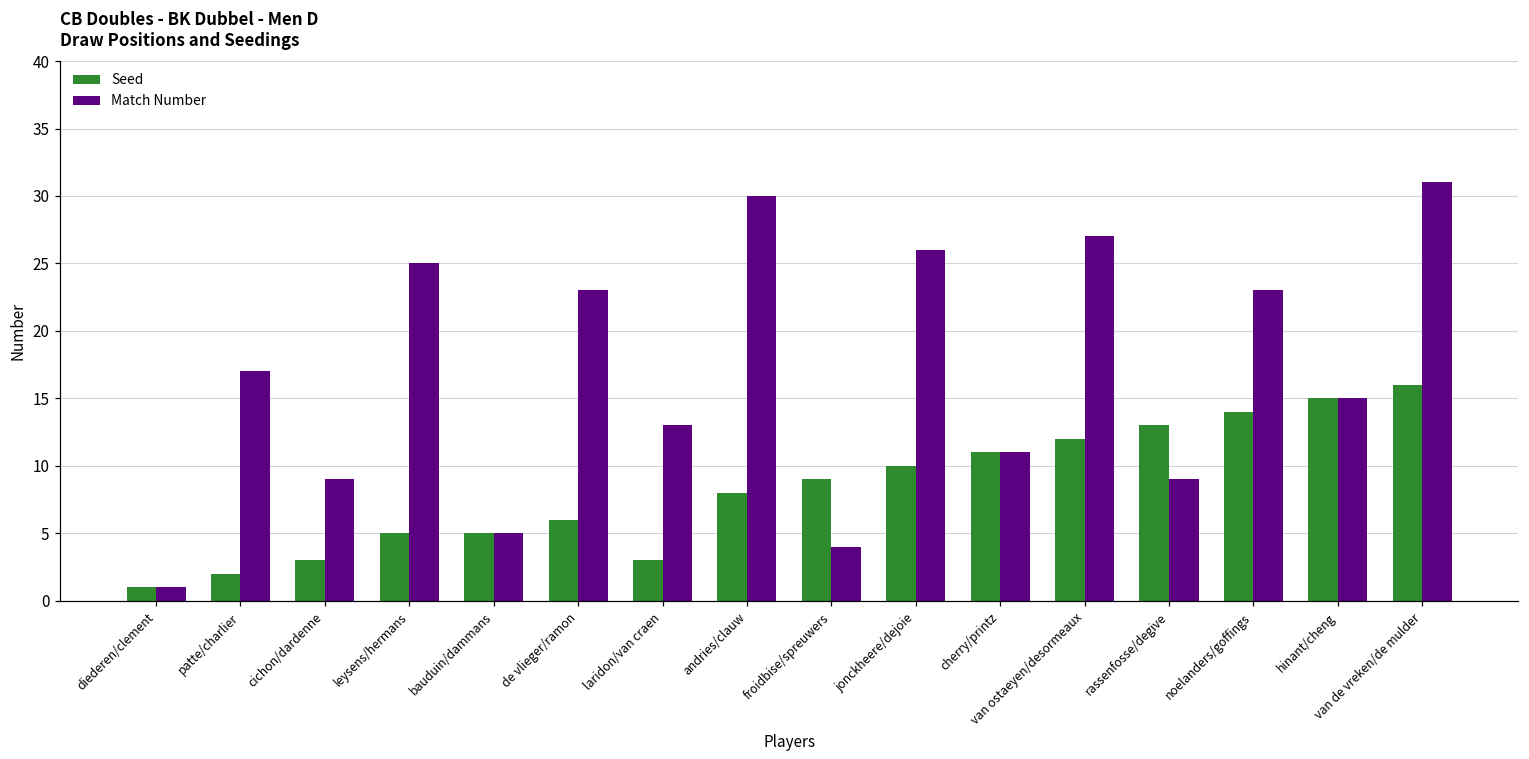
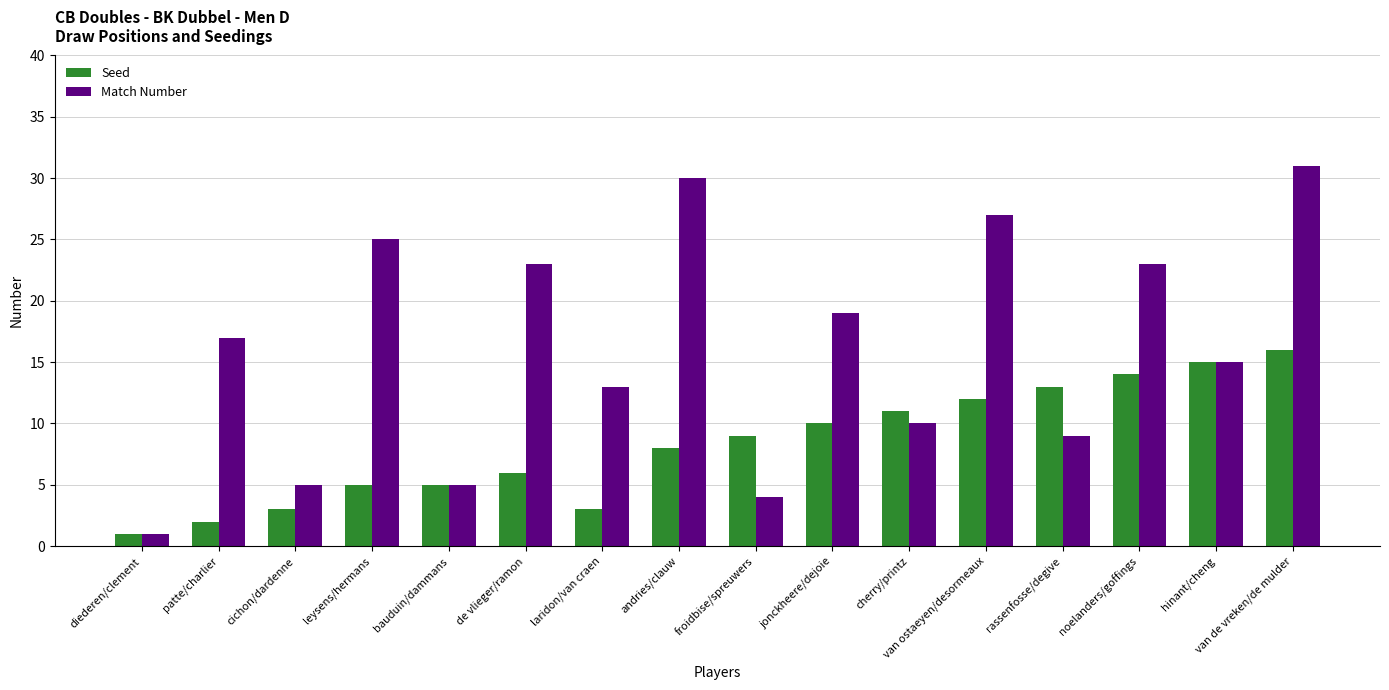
Match Number, cichon/dardenne: 9 -> 5
Match Number, jonckheere/dejoie: 26 -> 19
Match Number, cherry/printz: 11 -> 10
